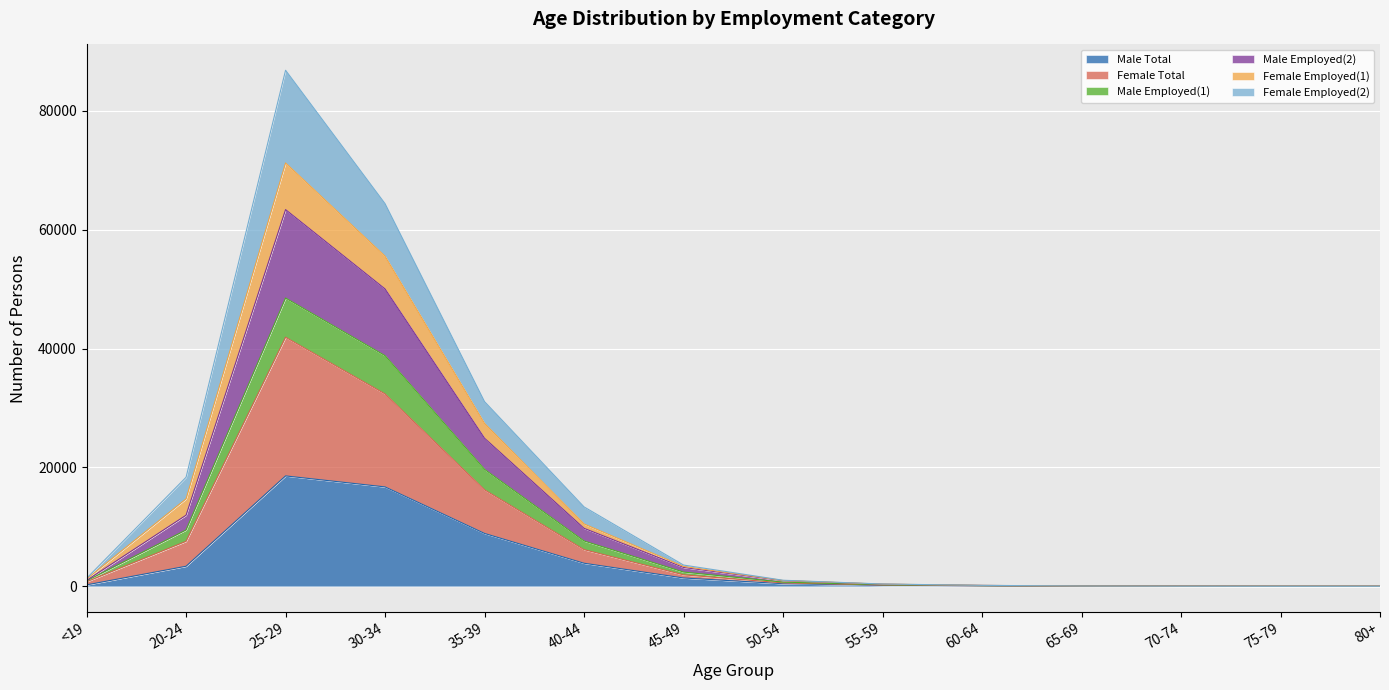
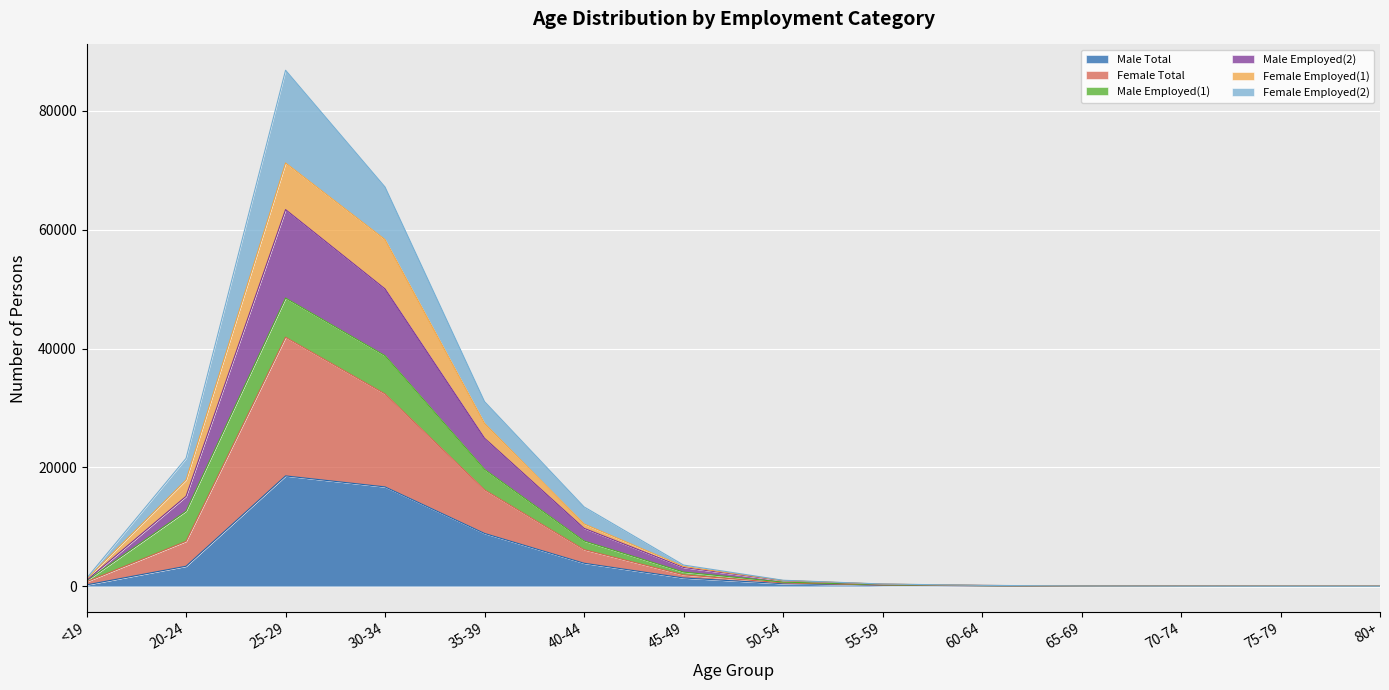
Male Employed(1), 20-24: 2000 -> 5000
Female Employed(1), 30-34: 6000 -> 8000
